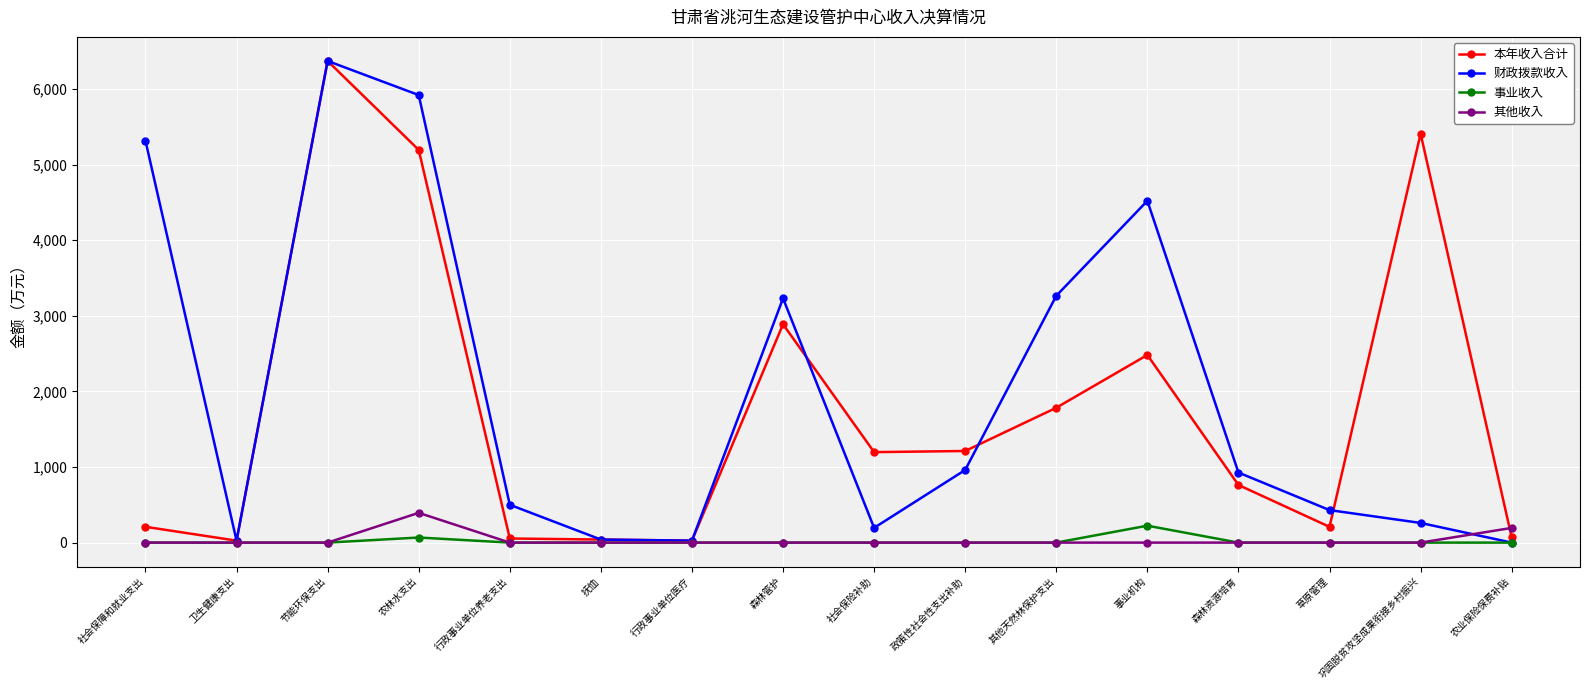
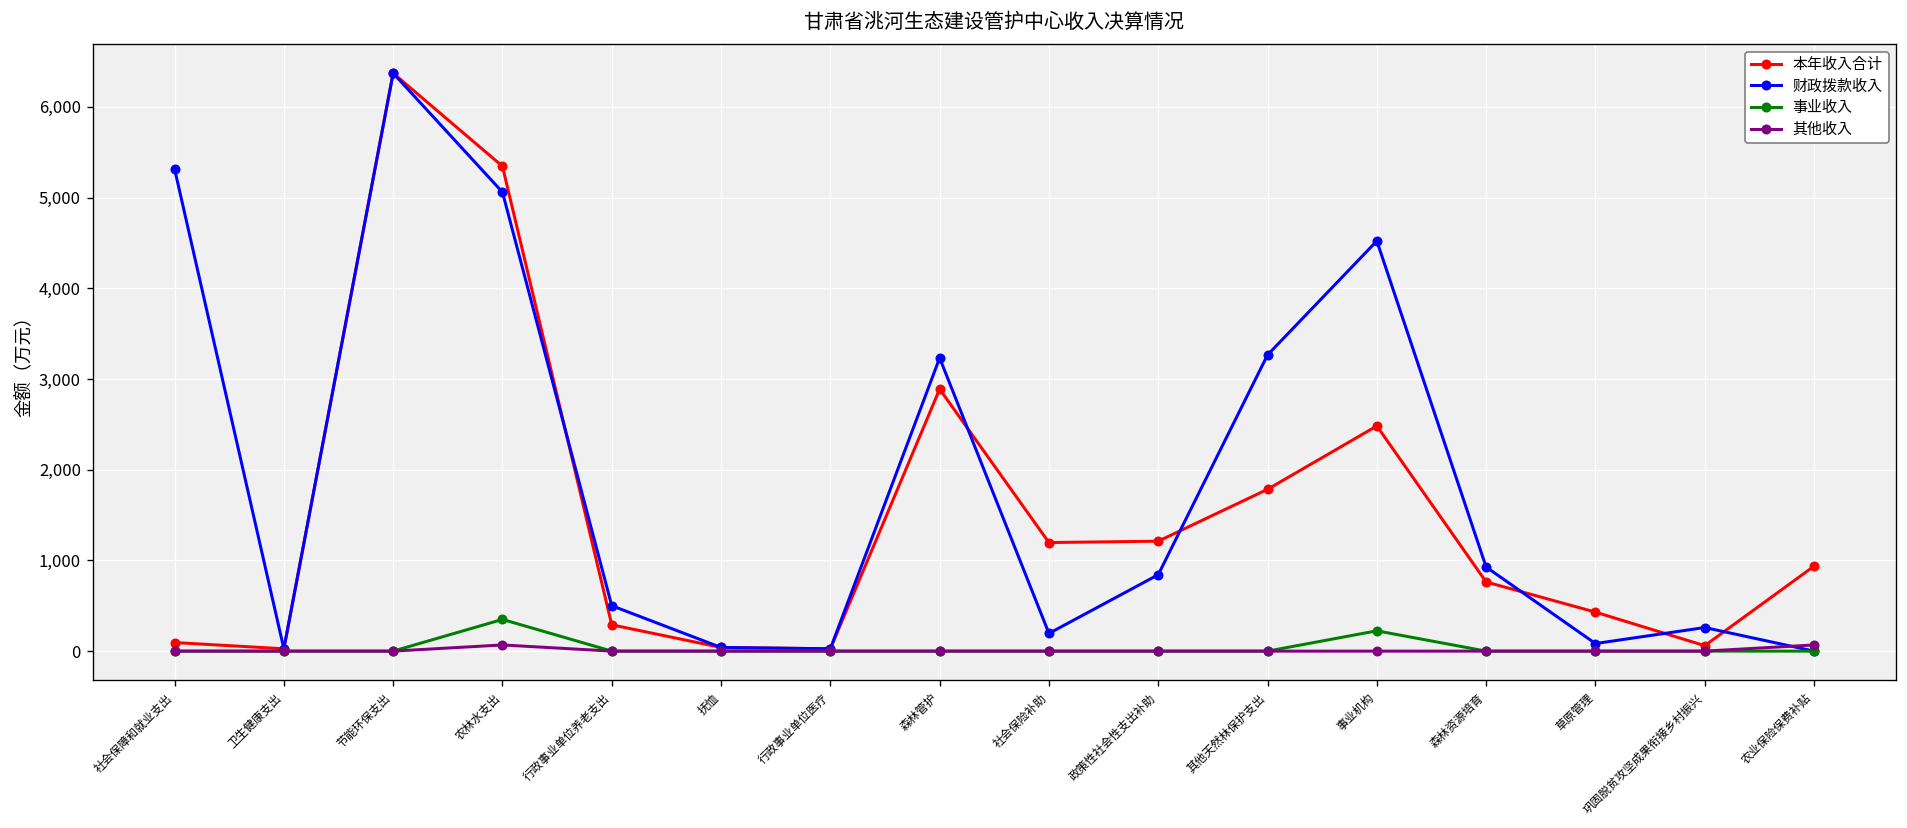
本年收入合计, 社会保障和就业支出: 200 -> 100
本年收入合计, 农林水支出: 5,200 -> 5,300
财政拨款收入, 农林水支出: 5,900 -> 5,100
事业收入, 农林水支出: 100 -> 300
其他收入, 农林水支出: 400 -> 100
本年收入合计, 行政事业单位养老支出: 100 -> 300
财政拨款收入, 政策性社会性支出补助: 1,000 -> 800
本年收入合计, 草原管理: 200 -> 400
财政拨款收入, 草原管理: 400 -> 100
本年收入合计, 巩固脱贫攻坚成果衔接乡村振兴: 5,400 -> 100
本年收入合计, 农业保险保费补贴: 100 -> 900
其他收入, 农业保险保费补贴: 200 -> 100
